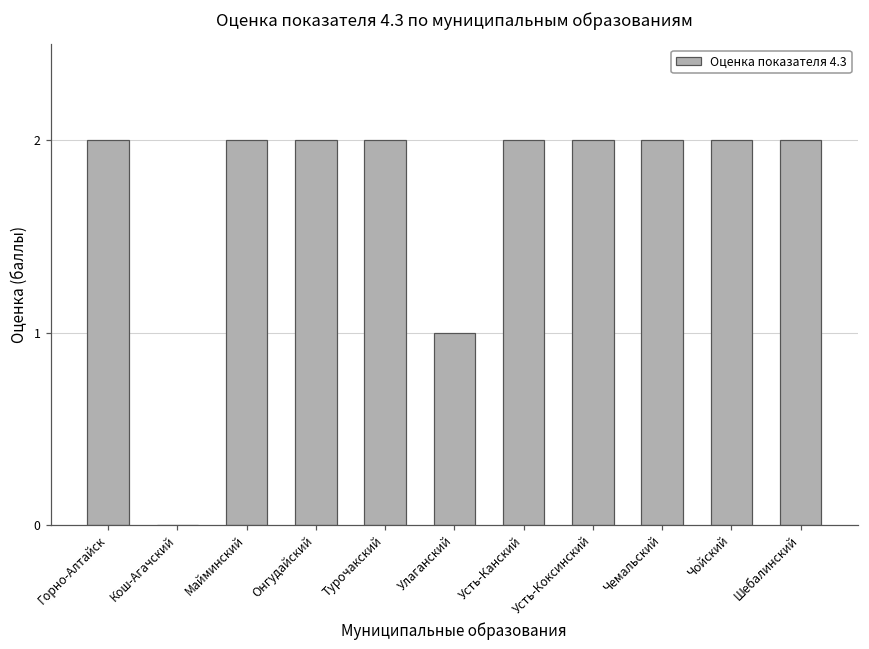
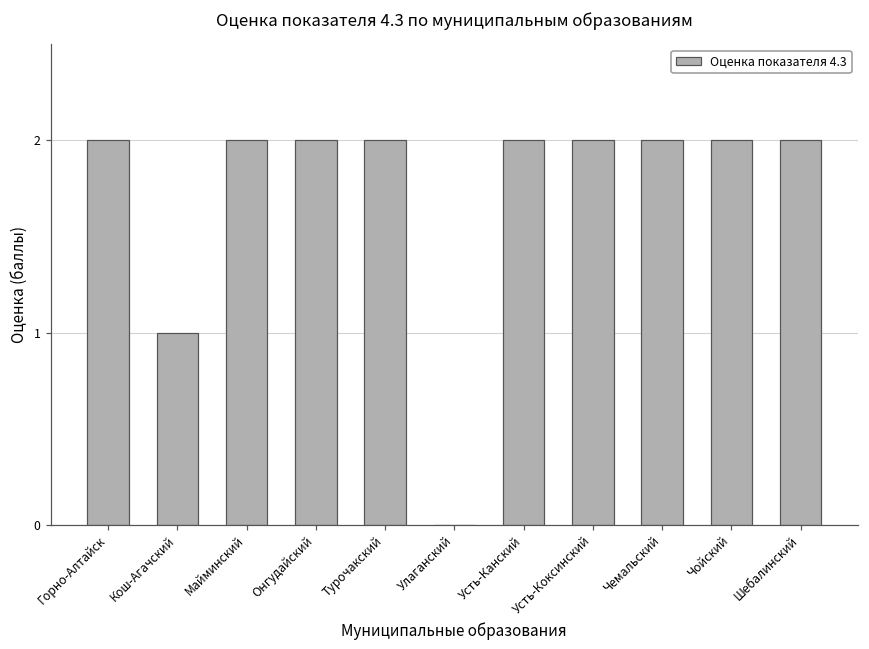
Кош-Агачский: 0 -> 1
Улаганский: 1 -> 0
